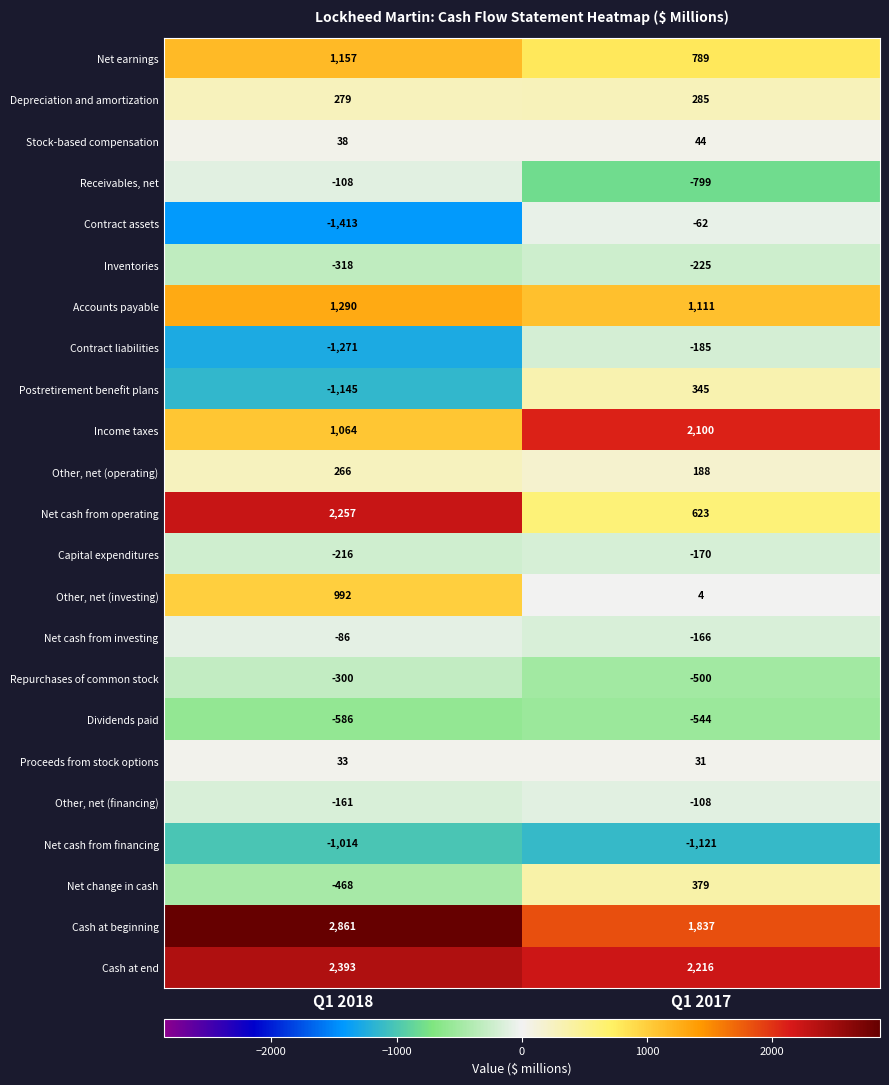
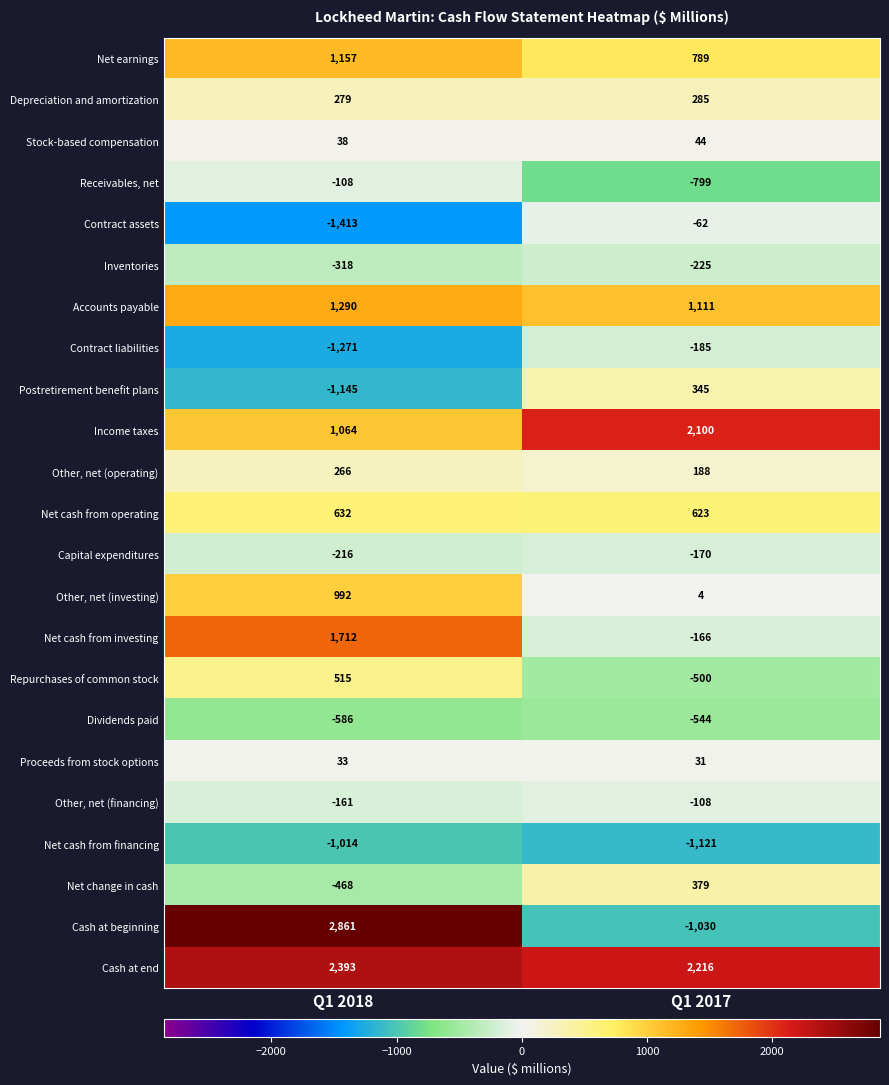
Net cash from operating, Q1 2018: 2,257 -> 632
Net cash from investing, Q1 2018: -86 -> 1,712
Repurchases of common stock, Q1 2018: -300 -> 515
Cash at beginning, Q1 2017: 1,837 -> -1,030
